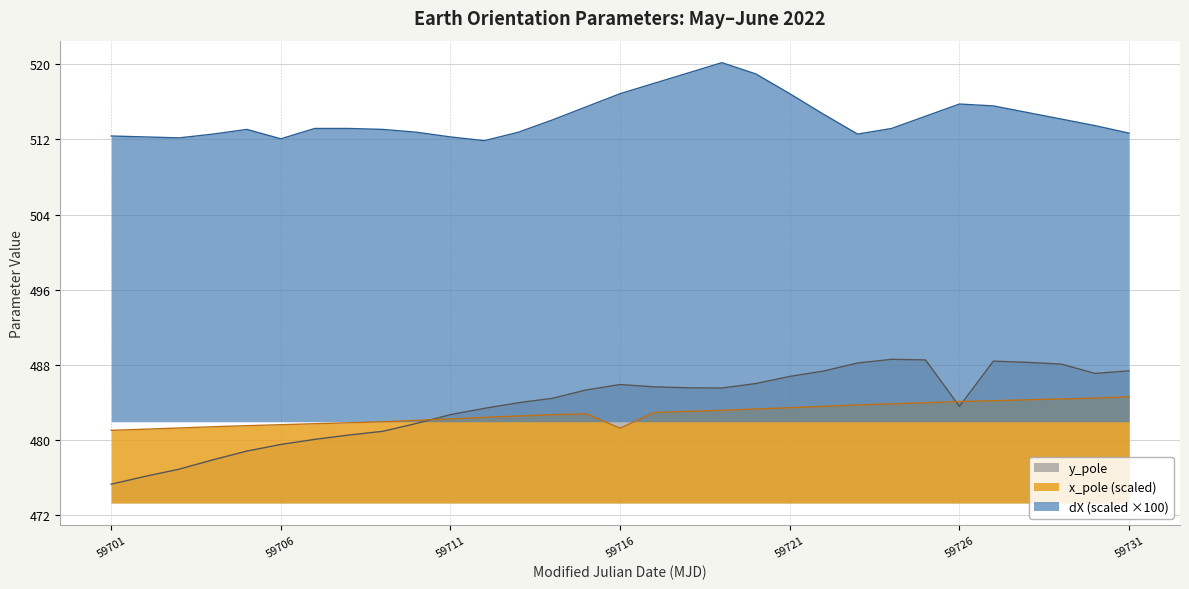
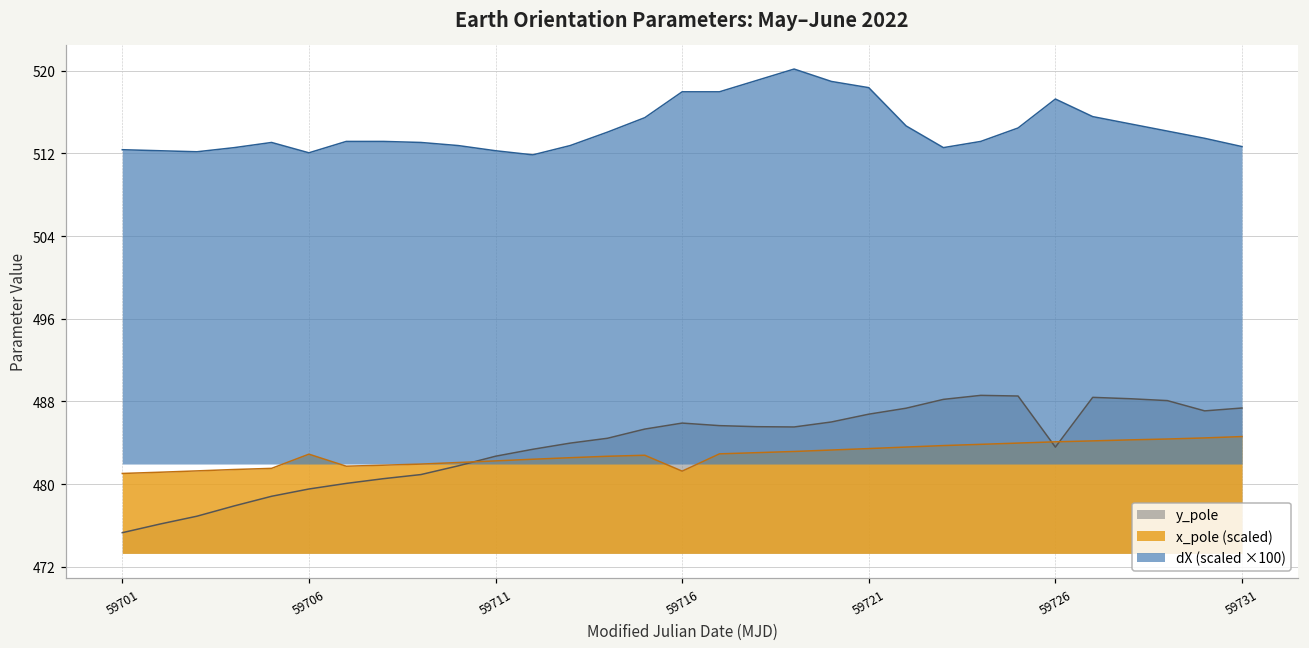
x_pole (scaled), 59706: 482 -> 483
dX (scaled ×100), 59716: 517 -> 518
dX (scaled ×100), 59721: 517 -> 518
dX (scaled ×100), 59726: 516 -> 517
